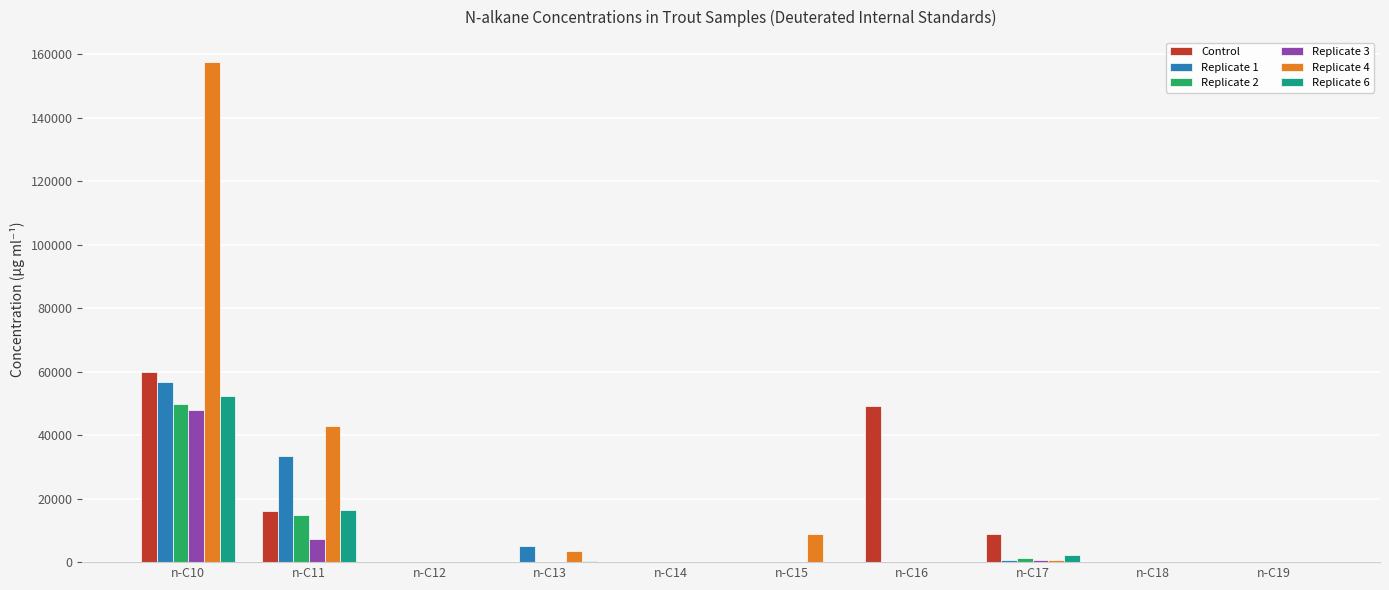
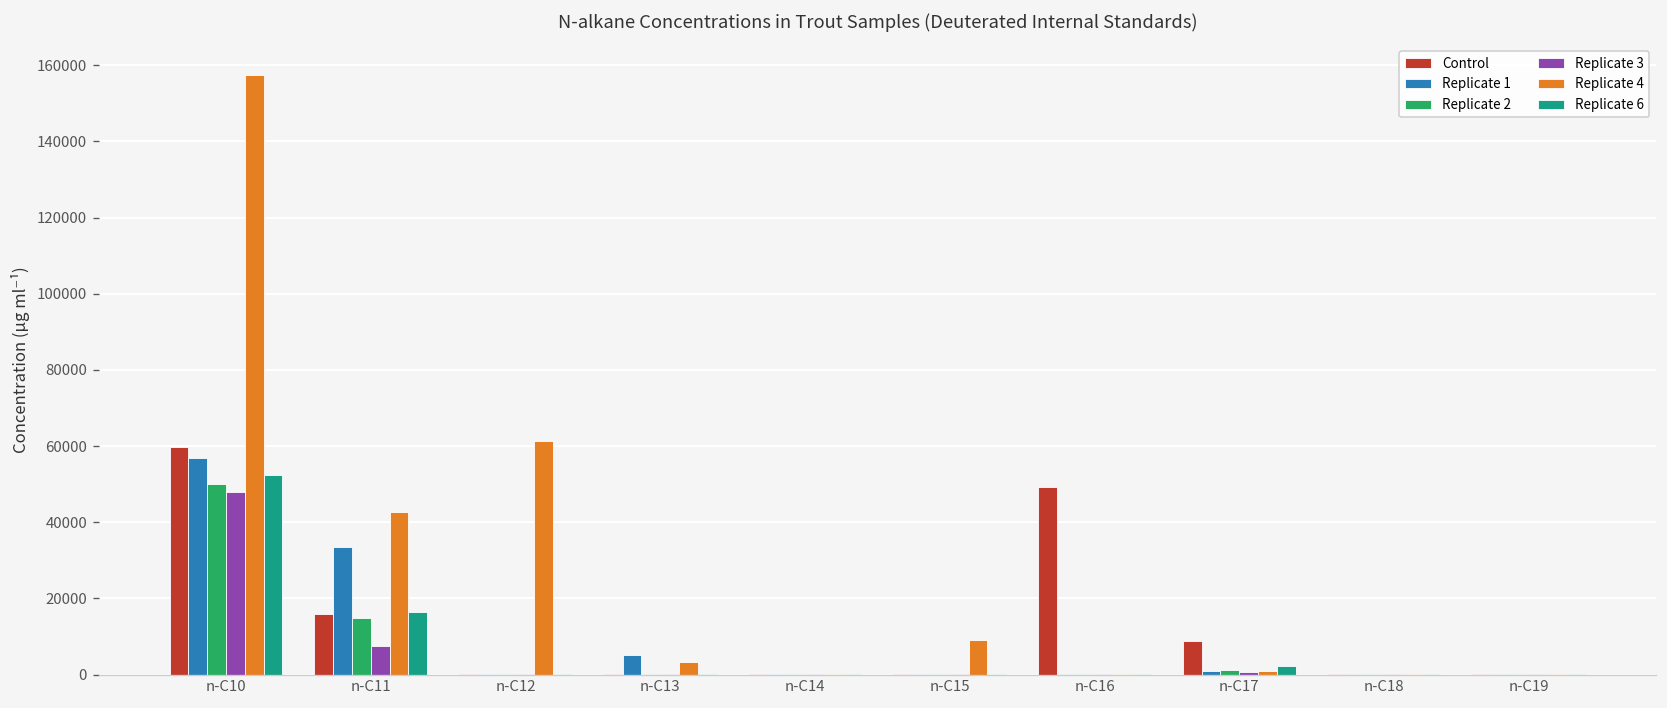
Replicate 4, n-C12: 0 -> 61000
